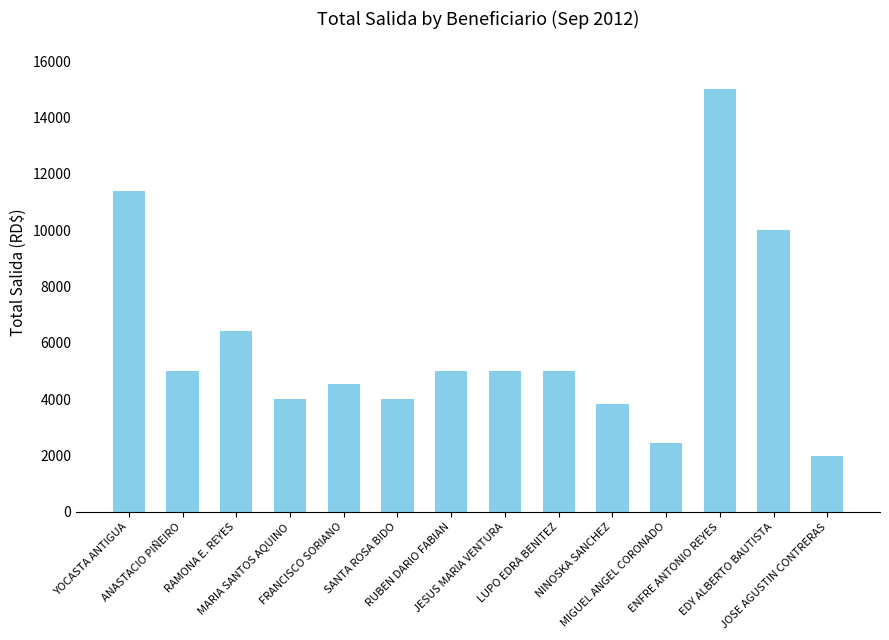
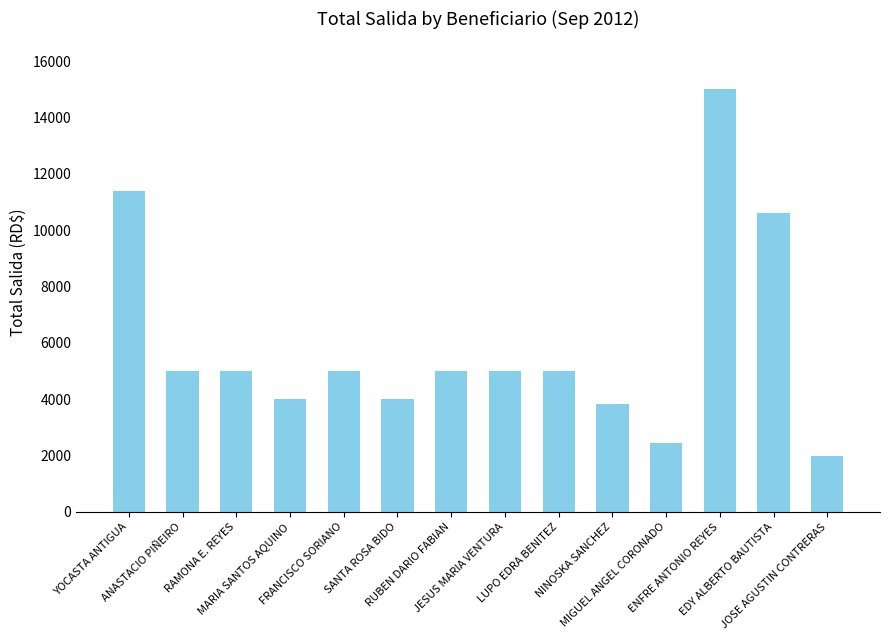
RAMONA E. REYES: 6400 -> 5000
FRANCISCO SORIANO: 4500 -> 5000
EDY ALBERTO BAUTISTA: 10000 -> 10600
